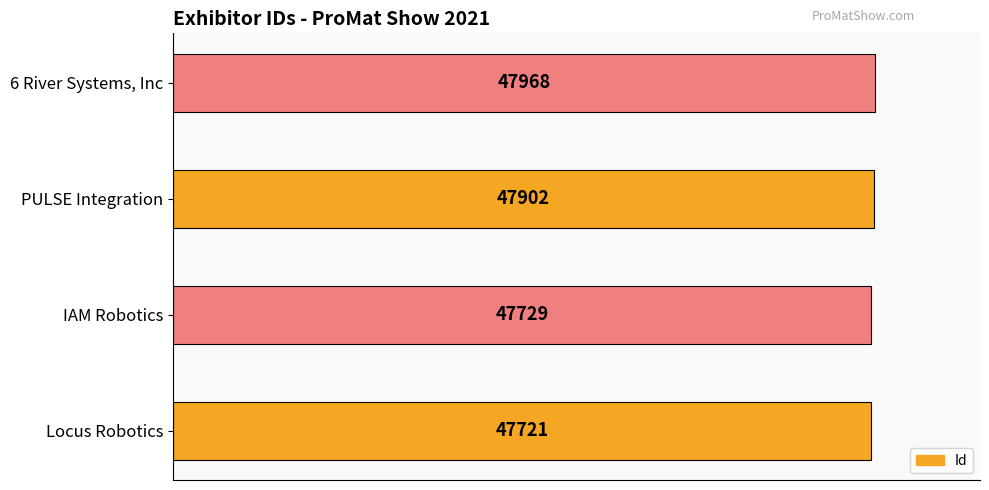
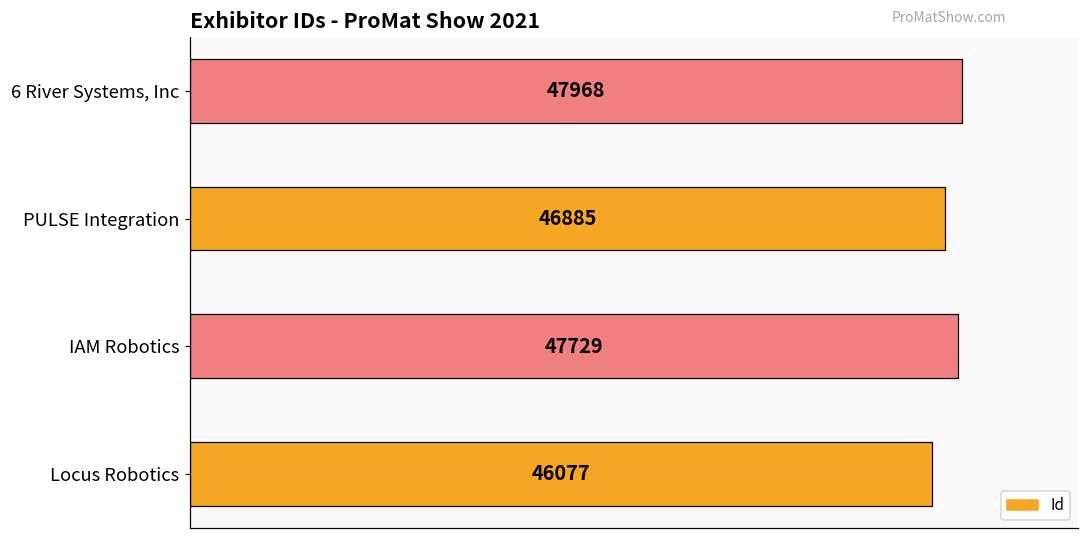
PULSE Integration: 47902 -> 46885
Locus Robotics: 47721 -> 46077
